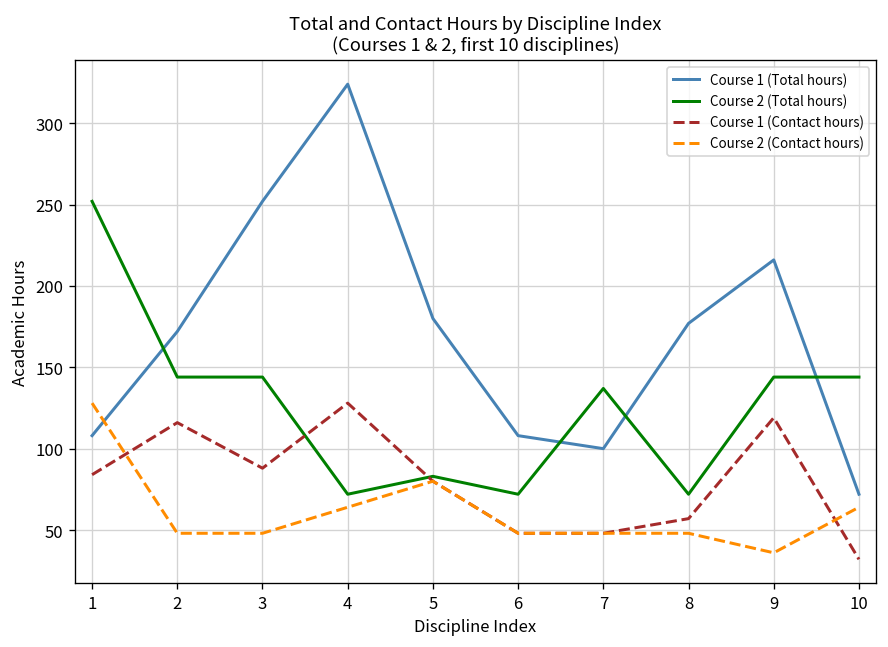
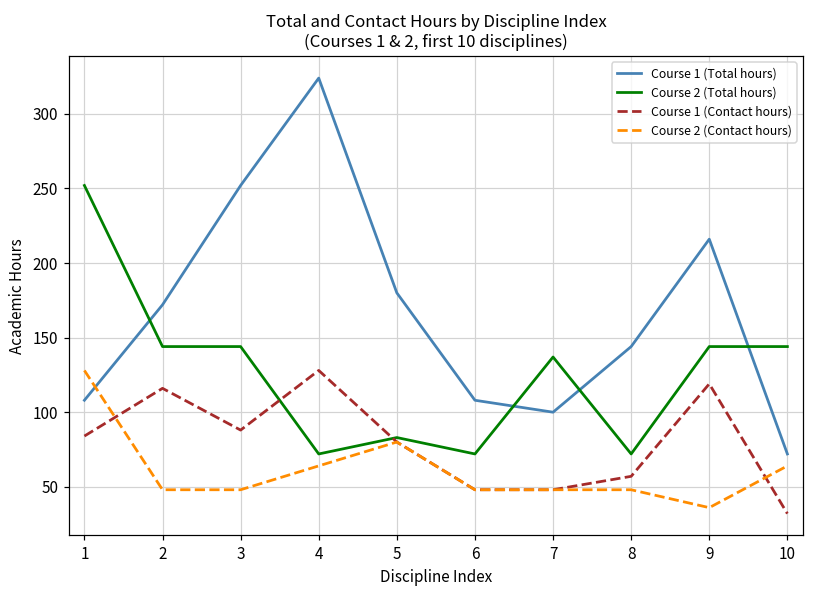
Course 1 (Total hours), 8: 177 -> 144
